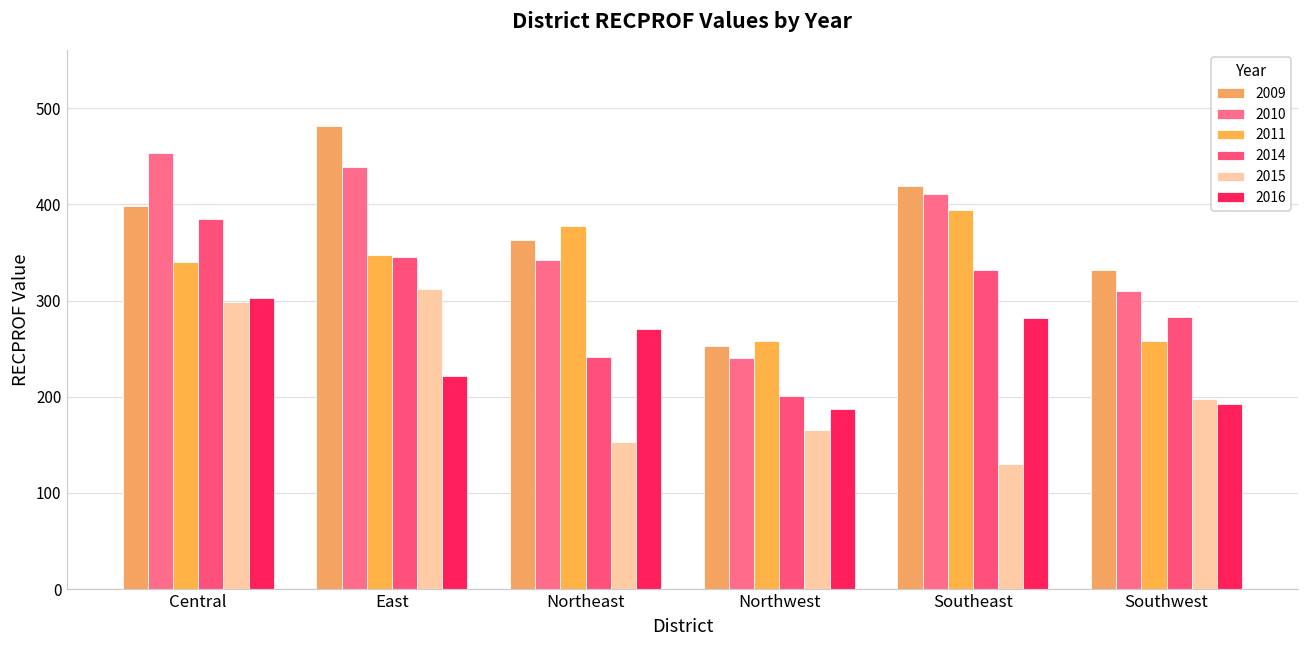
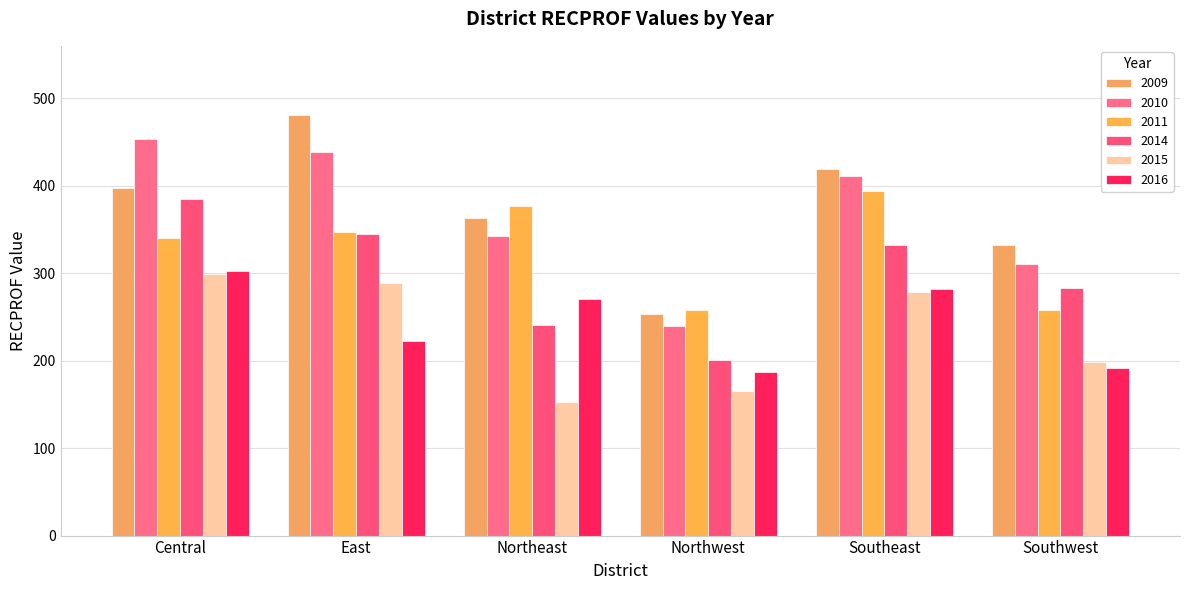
2015, East: 310 -> 290
2015, Southeast: 130 -> 280
